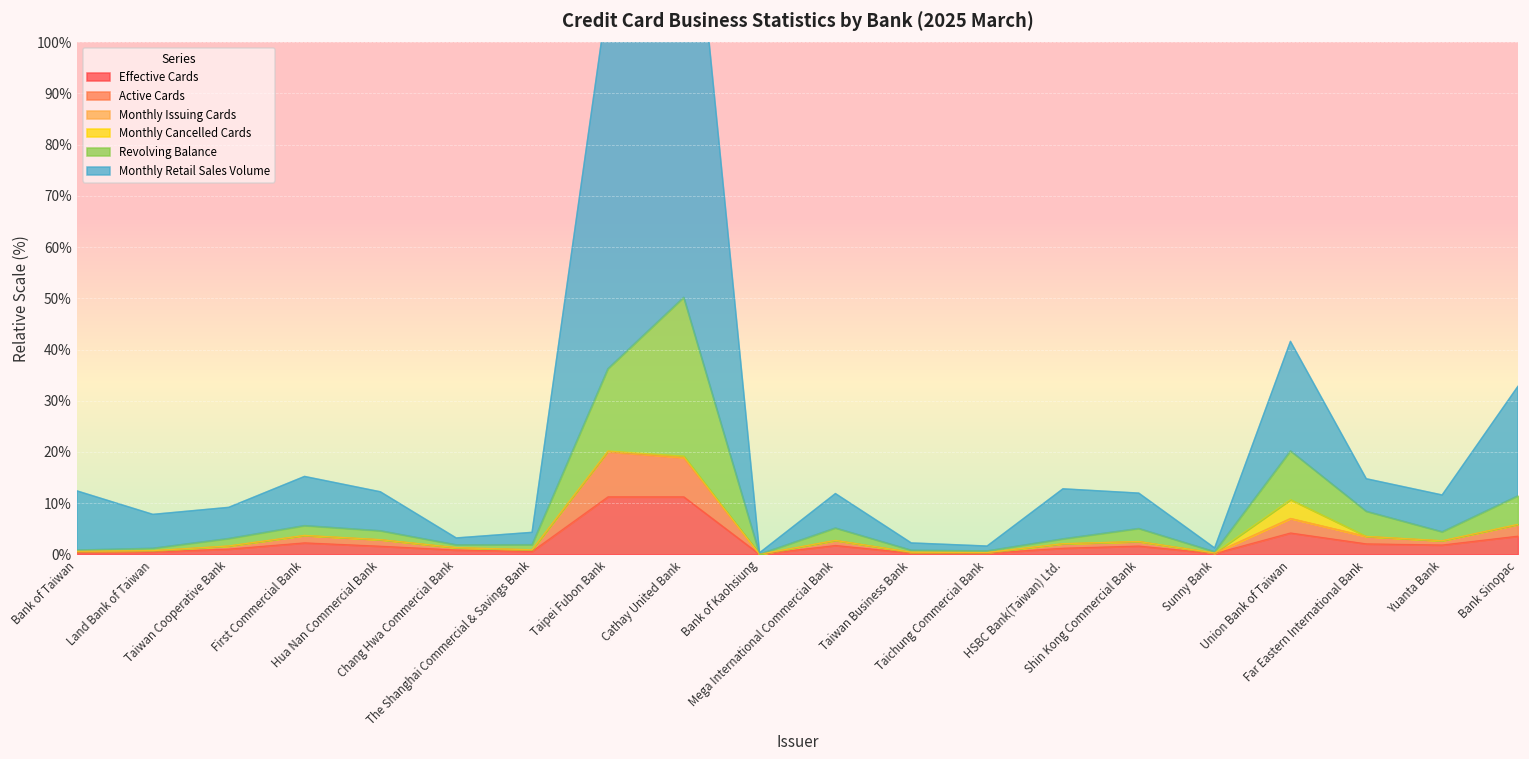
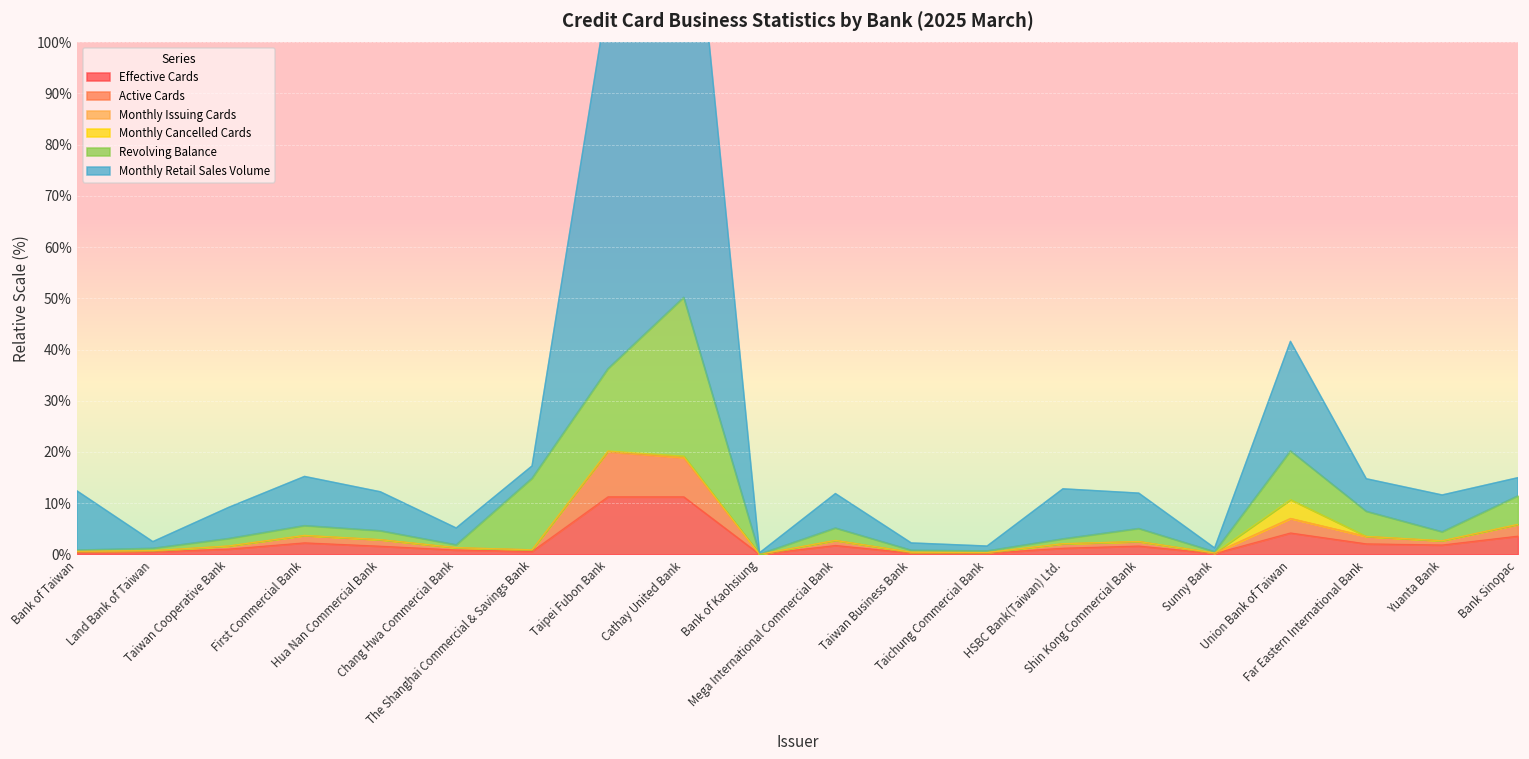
Monthly Retail Sales Volume, Land Bank of Taiwan: 7% -> 1%
Monthly Retail Sales Volume, Chang Hwa Commercial Bank: 1% -> 3%
Revolving Balance, The Shanghai Commercial & Savings Bank: 1% -> 14%
Monthly Retail Sales Volume, Bank Sinopac: 21% -> 4%
